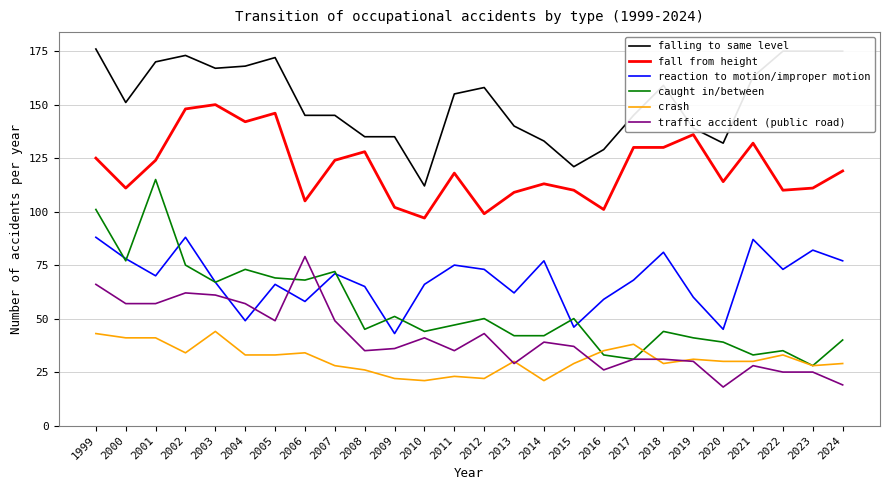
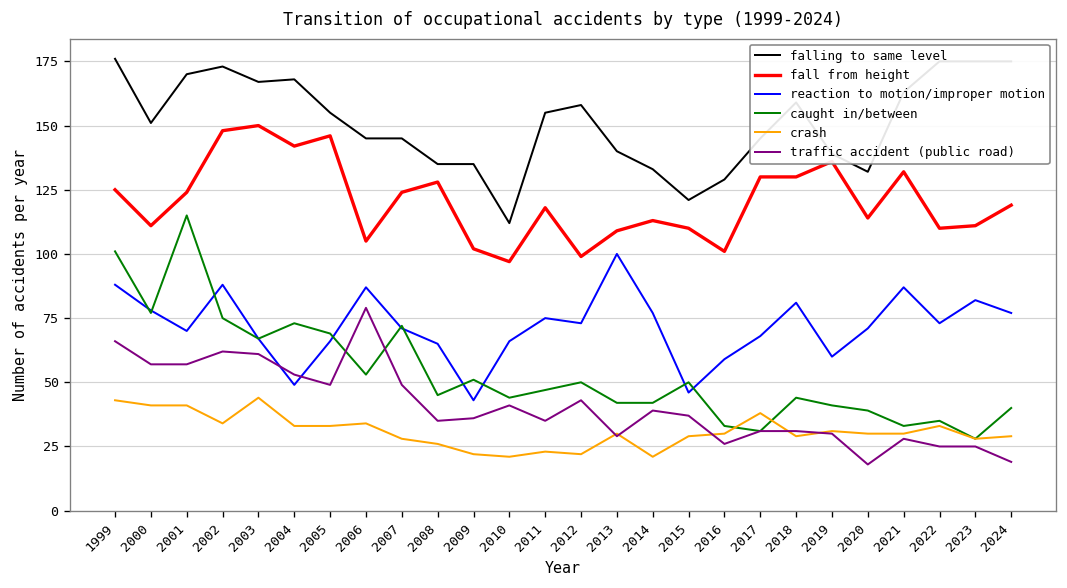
traffic accident (public road), 2004: 57 -> 53
falling to same level, 2005: 172 -> 155
reaction to motion/improper motion, 2006: 58 -> 87
caught in/between, 2006: 68 -> 53
reaction to motion/improper motion, 2013: 62 -> 100
crash, 2016: 35 -> 30
reaction to motion/improper motion, 2020: 45 -> 71
